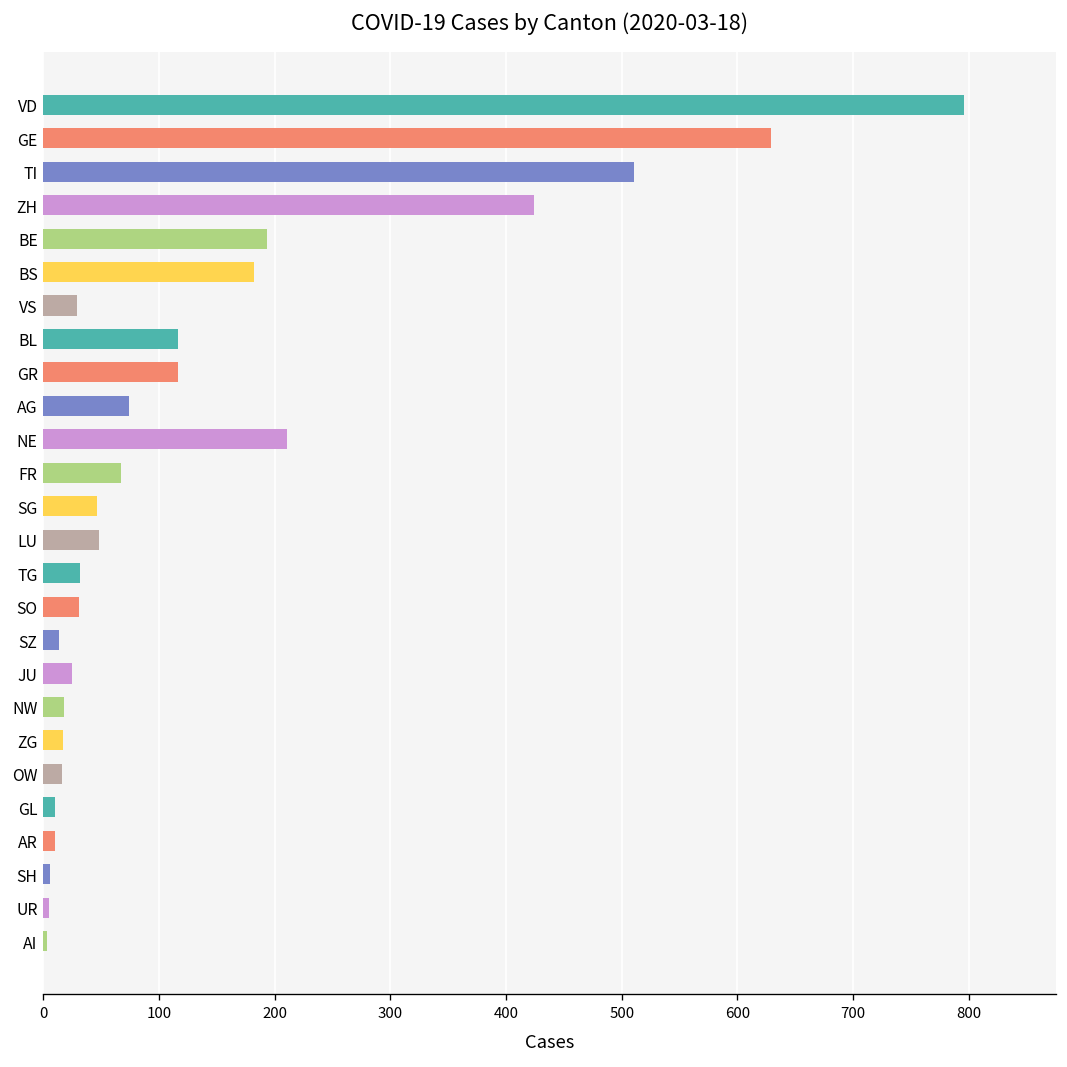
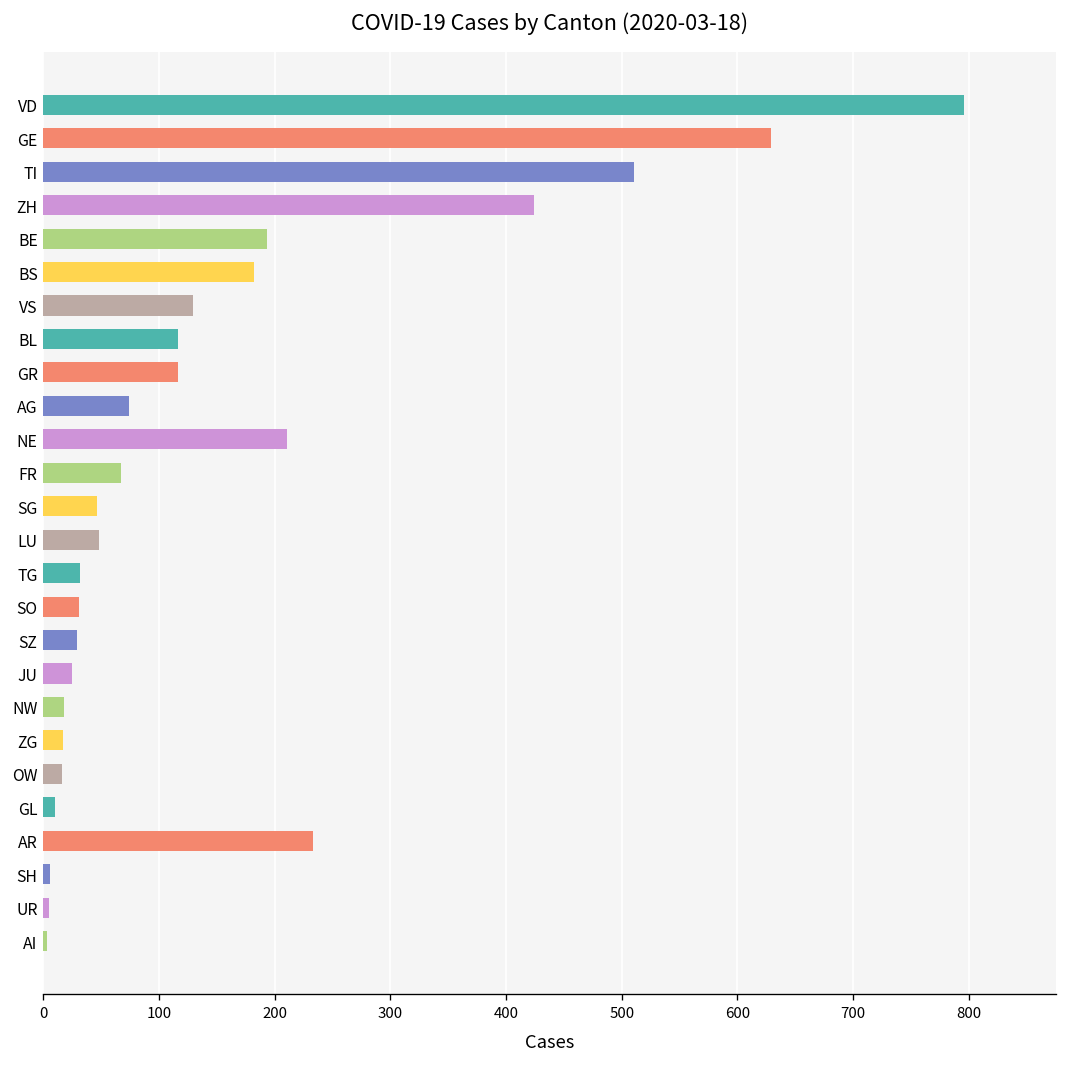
VS: 30 -> 130
SZ: 10 -> 30
AR: 10 -> 230
